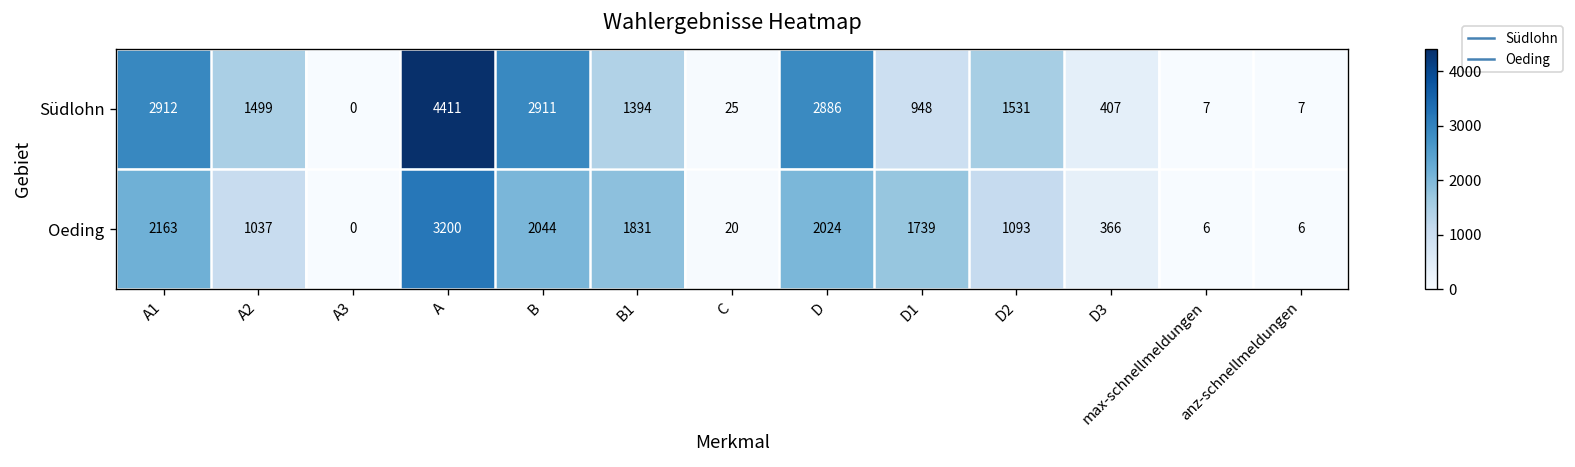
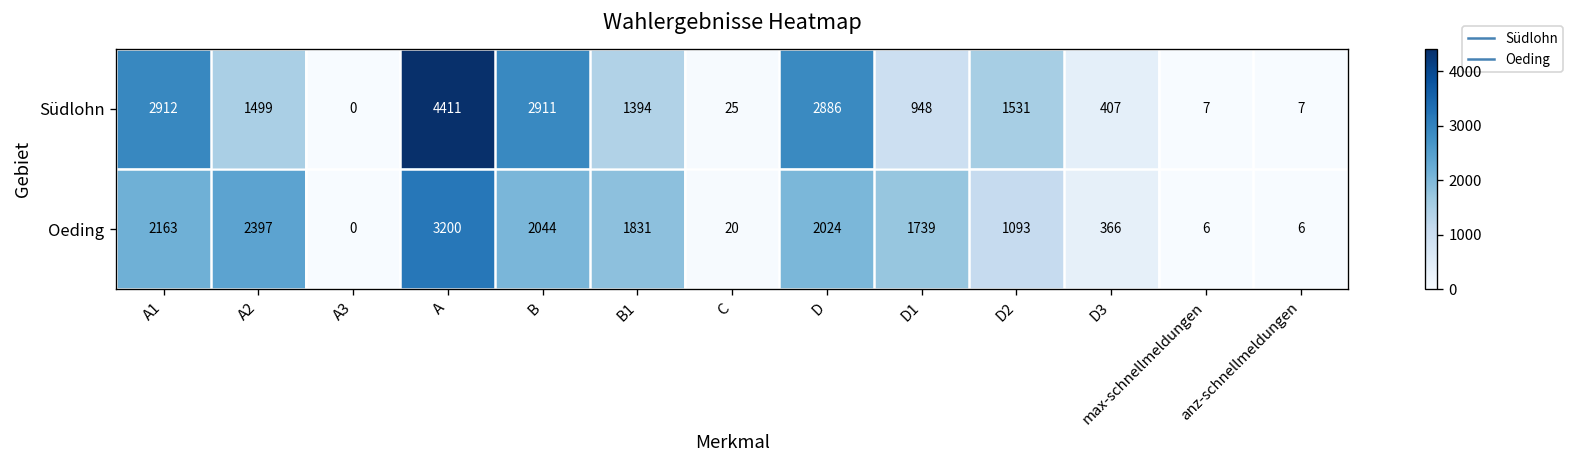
Oeding, A2: 1037 -> 2397
